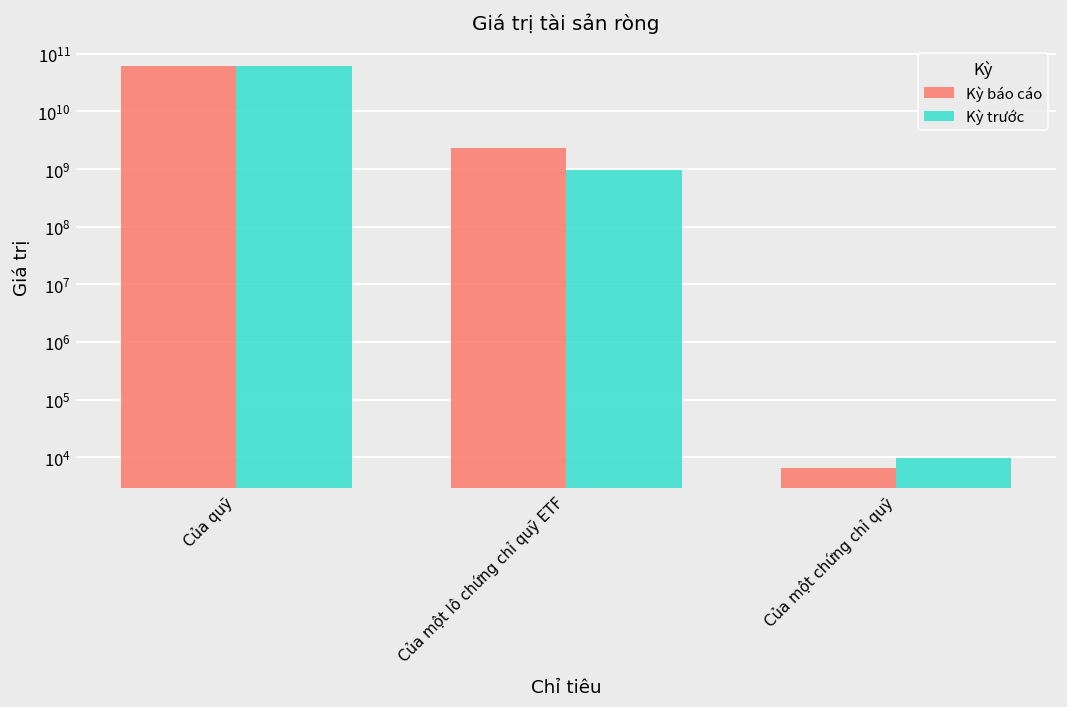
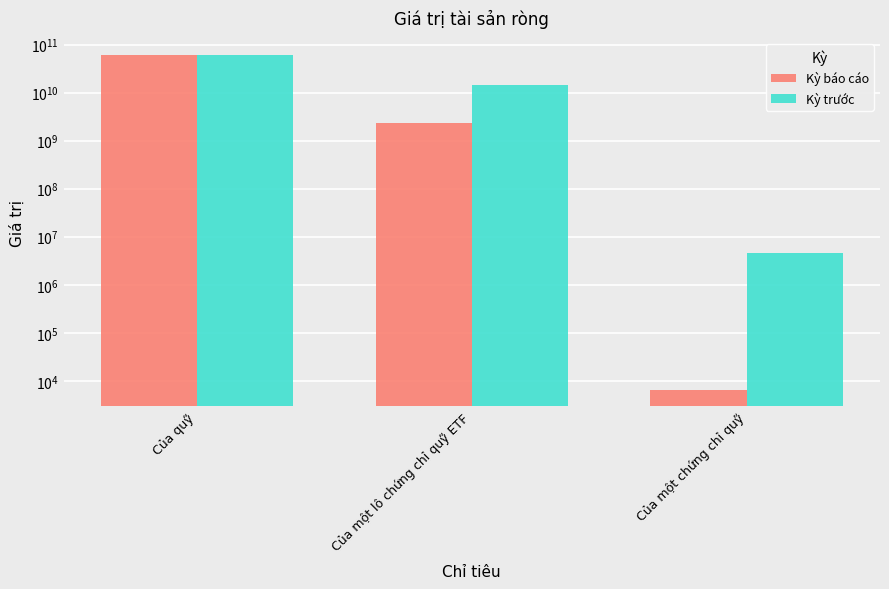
Kỳ trước, Của một lô chứng chỉ quỹ ETF: 1000000000 -> 14000000000
Kỳ trước, Của một chứng chỉ quỹ: 10000 -> 4000000
